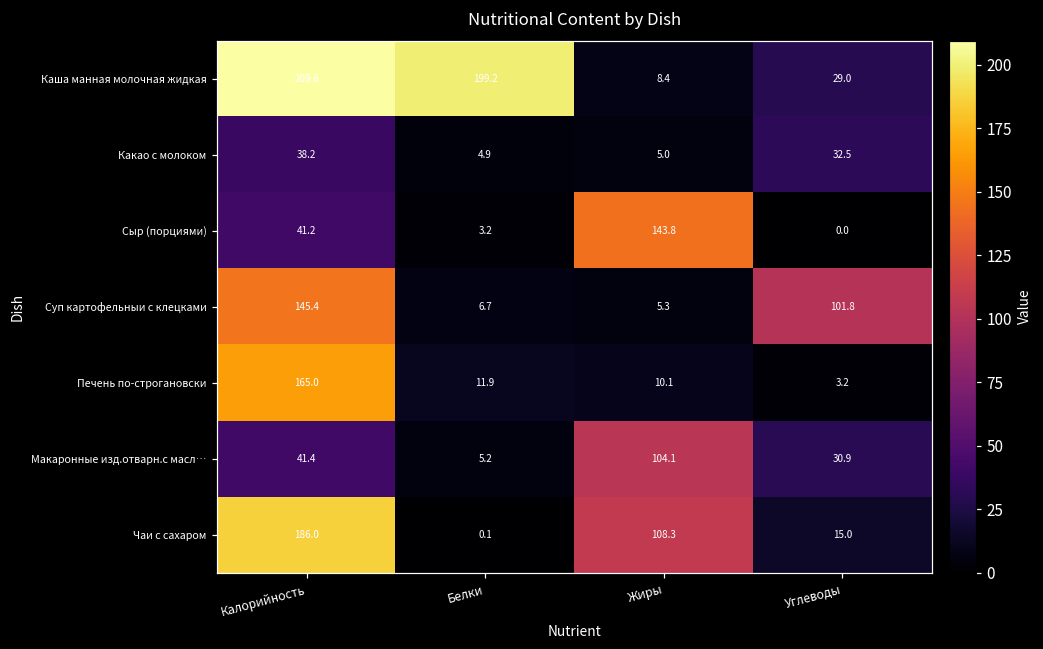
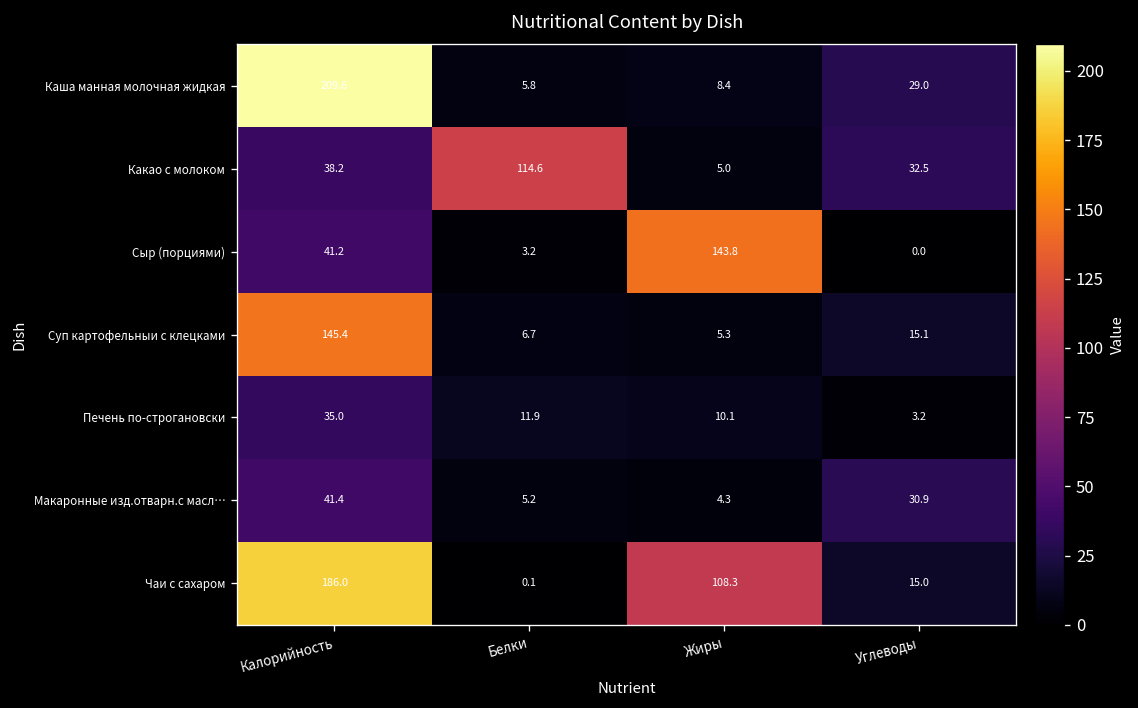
Каша манная молочная жидкая, Белки: 199.2 -> 5.8
Какао с молоком, Белки: 4.9 -> 114.6
Суп картофельныи с клецками, Углеводы: 101.8 -> 15.1
Печень по-строгановски, Калорийность: 165.0 -> 35.0
Макаронные изд.отварн.с масл…, Жиры: 104.1 -> 4.3
